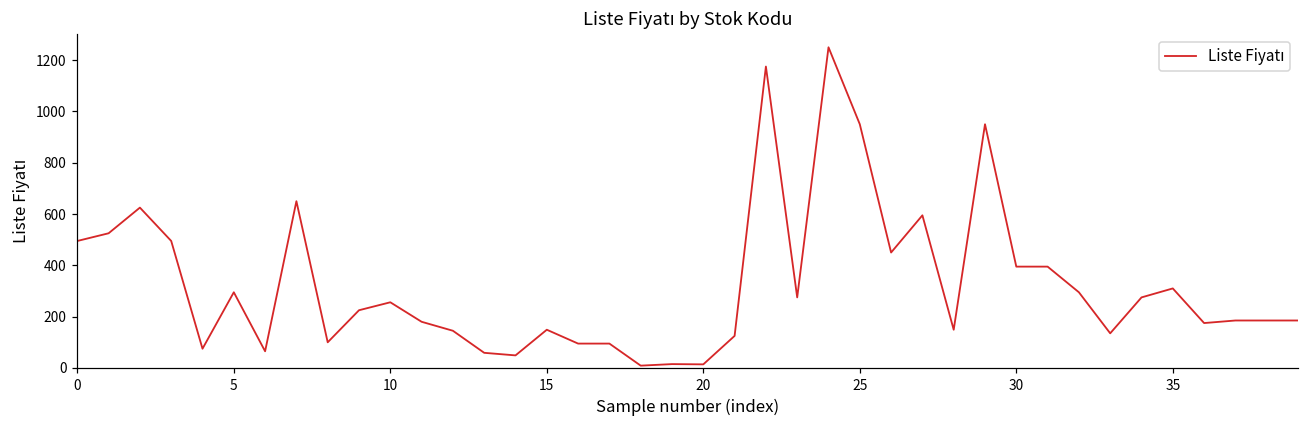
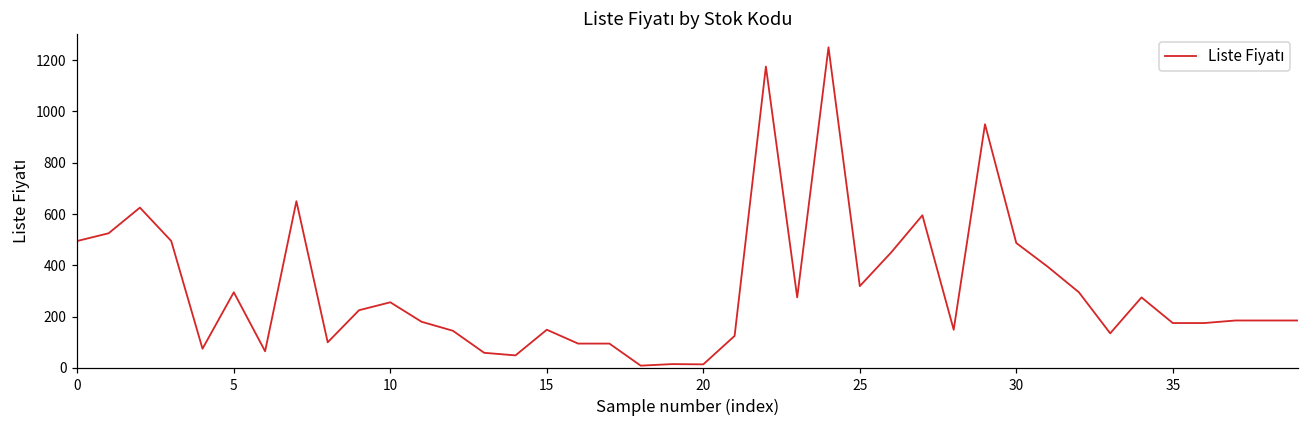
25: 950 -> 320
30: 400 -> 490
35: 310 -> 180
